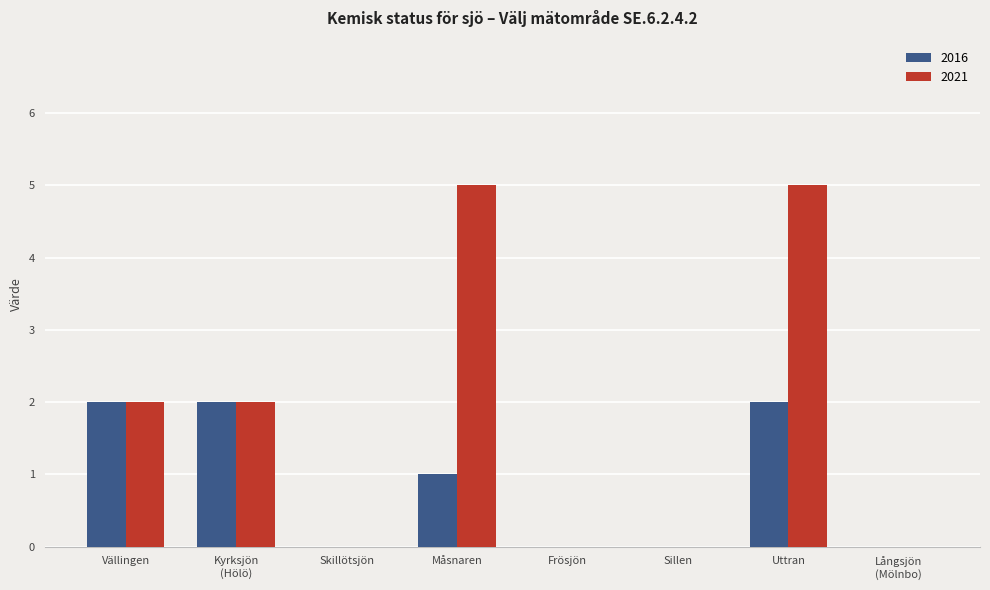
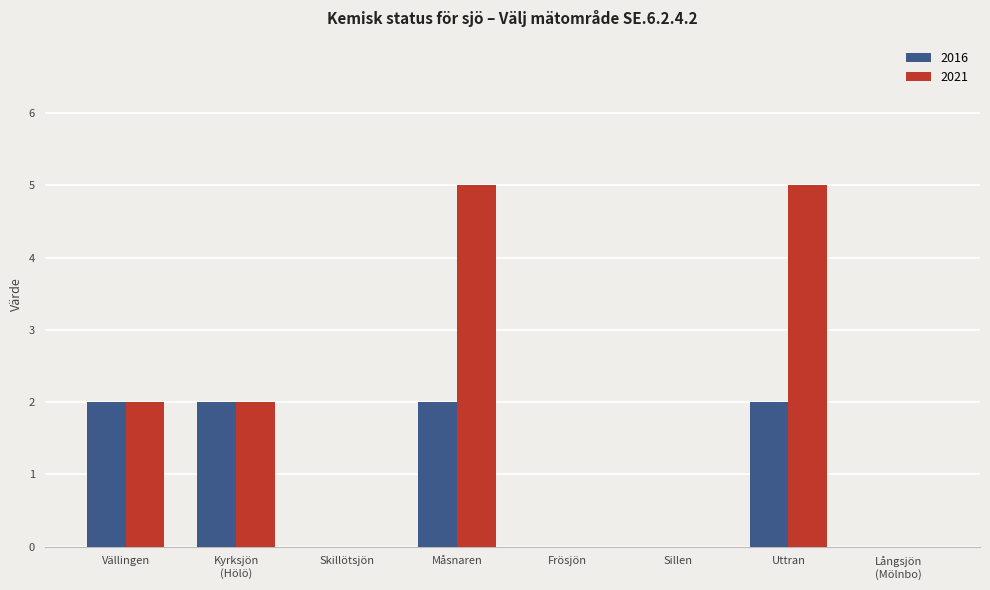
2016, Måsnaren: 1 -> 2
